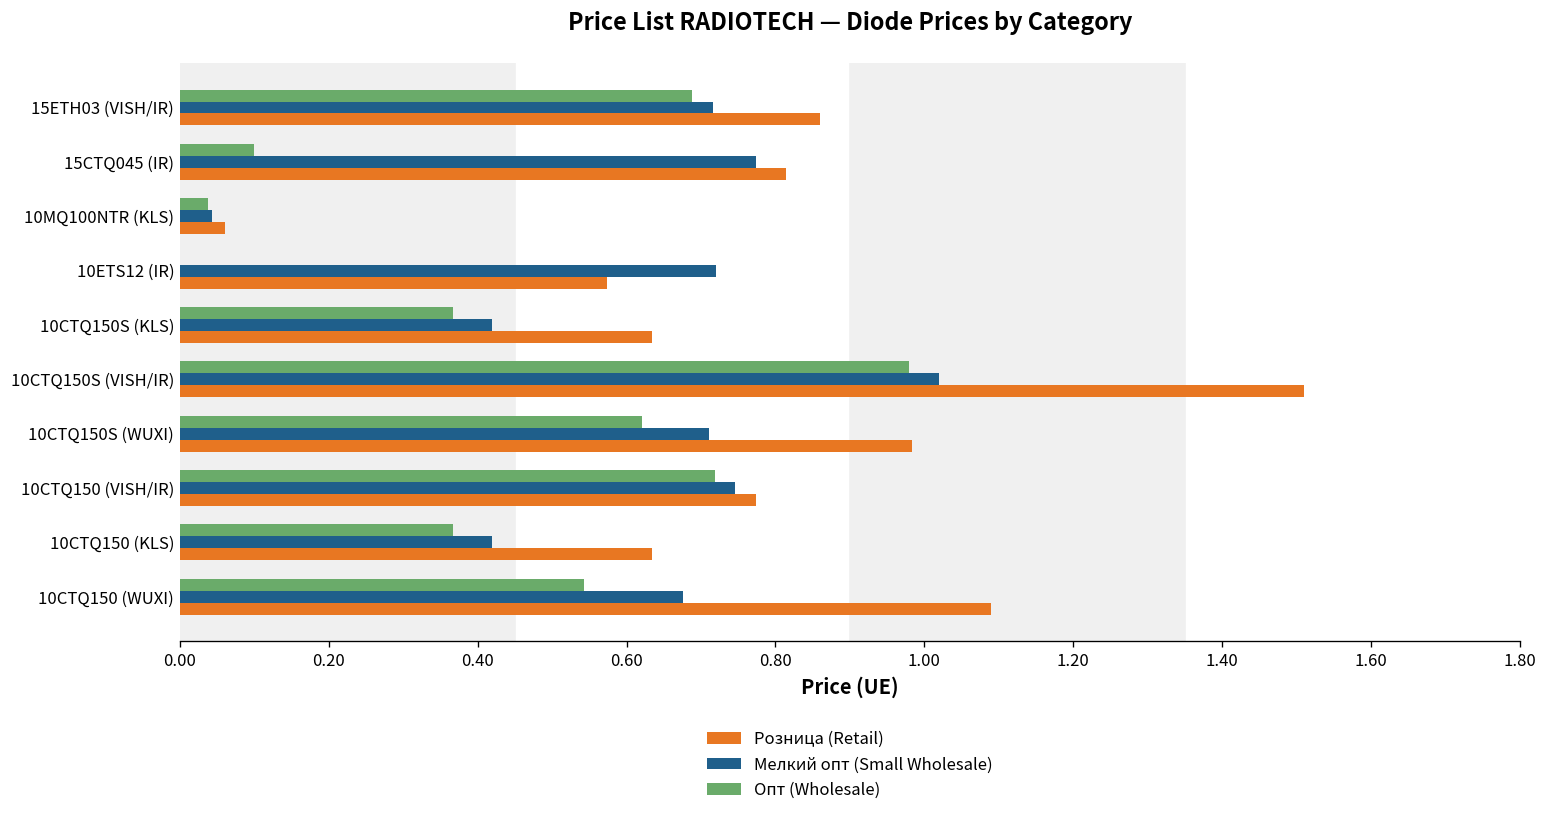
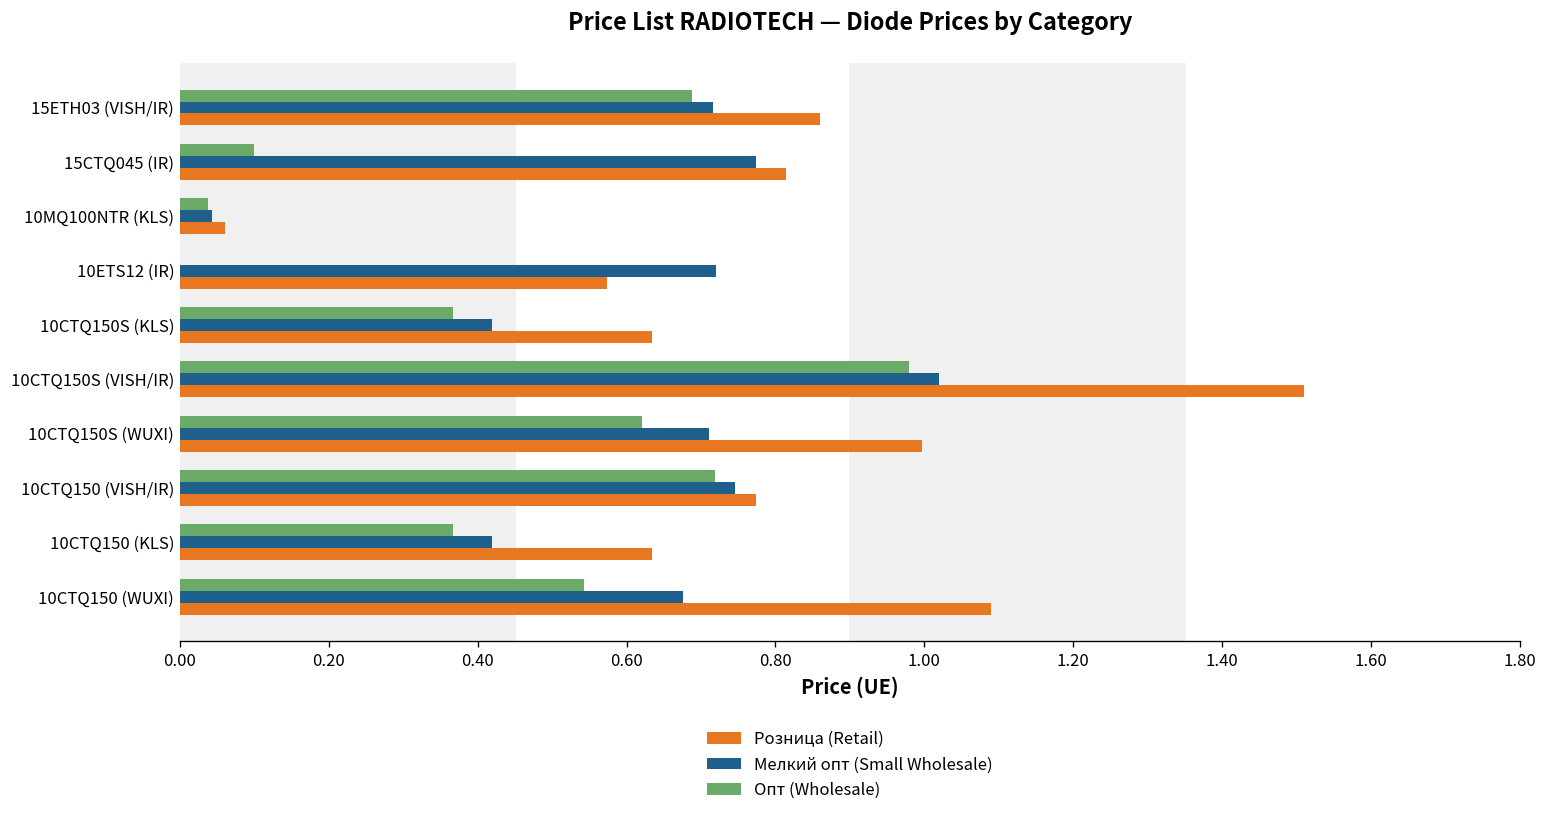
Розница (Retail), 10CTQ150S (WUXI): 0.98 -> 1.00
